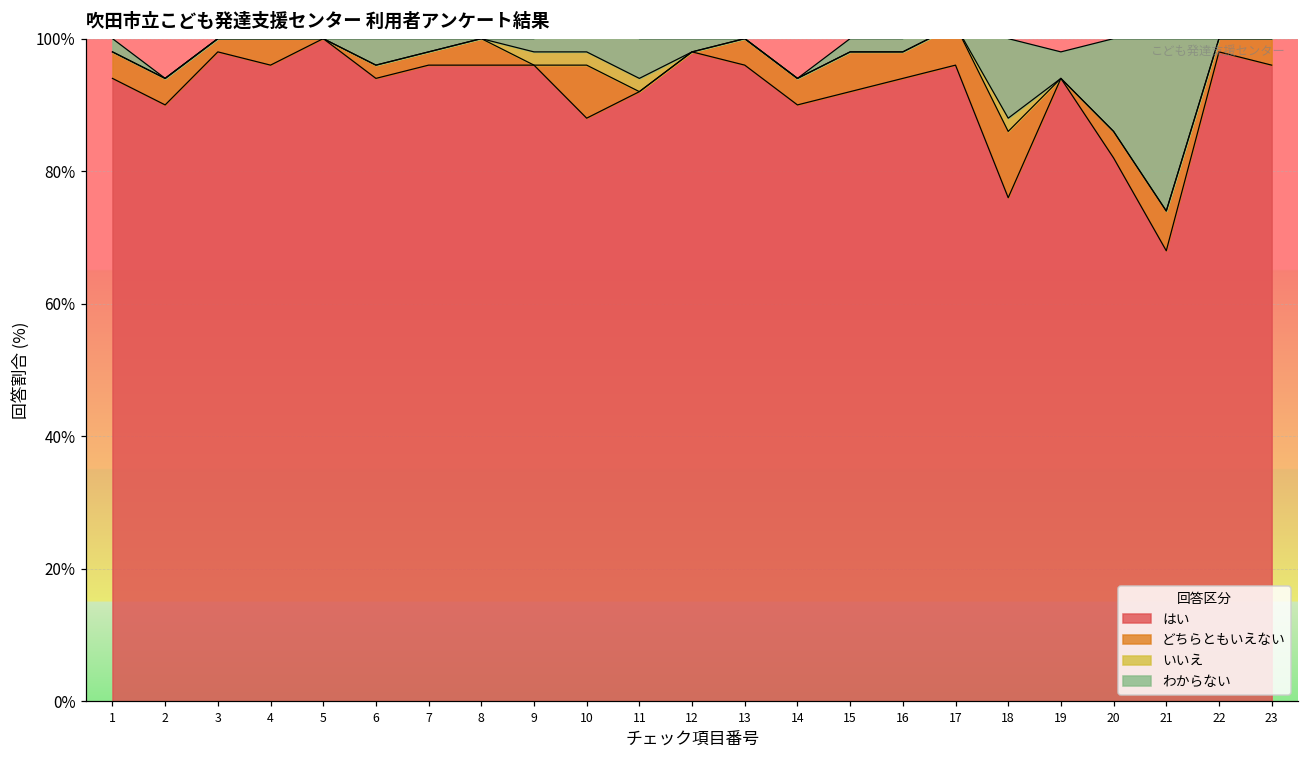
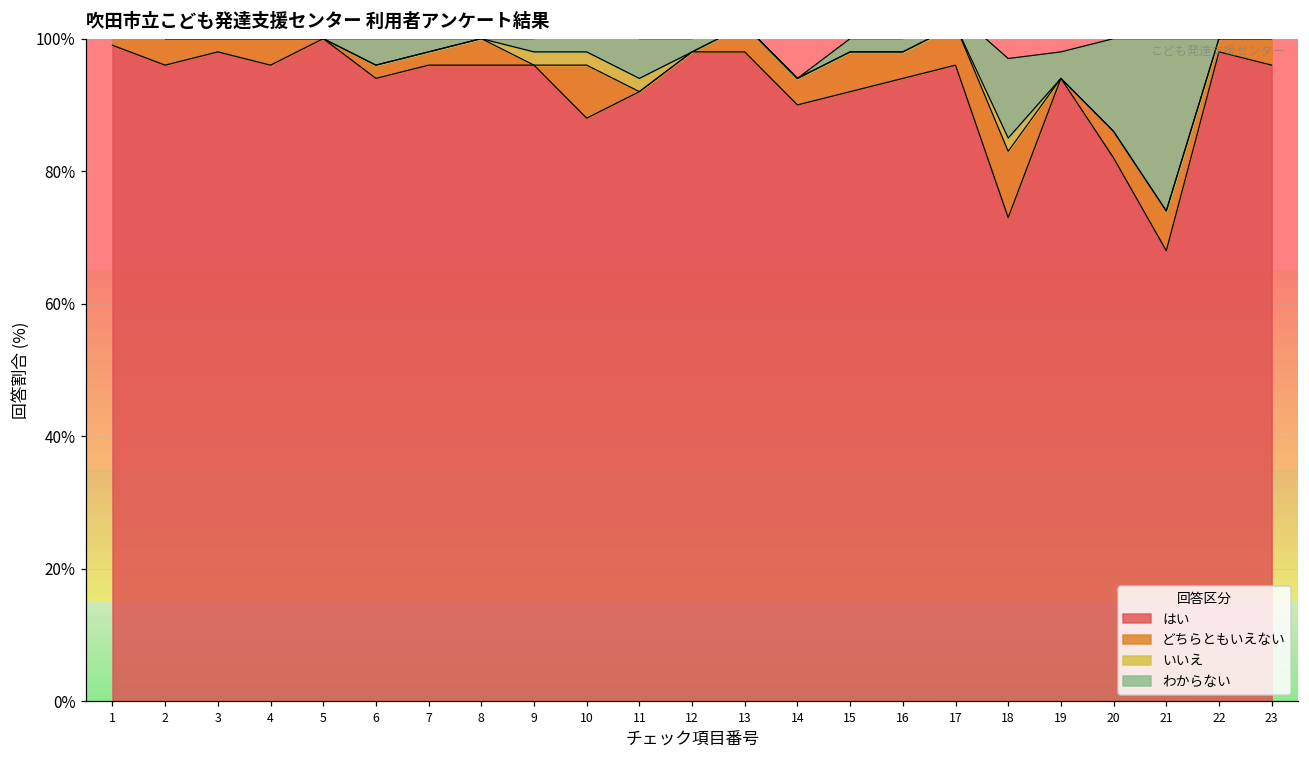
はい, 1: 94% -> 99%
はい, 2: 90% -> 96%
はい, 13: 96% -> 98%
はい, 18: 76% -> 73%
